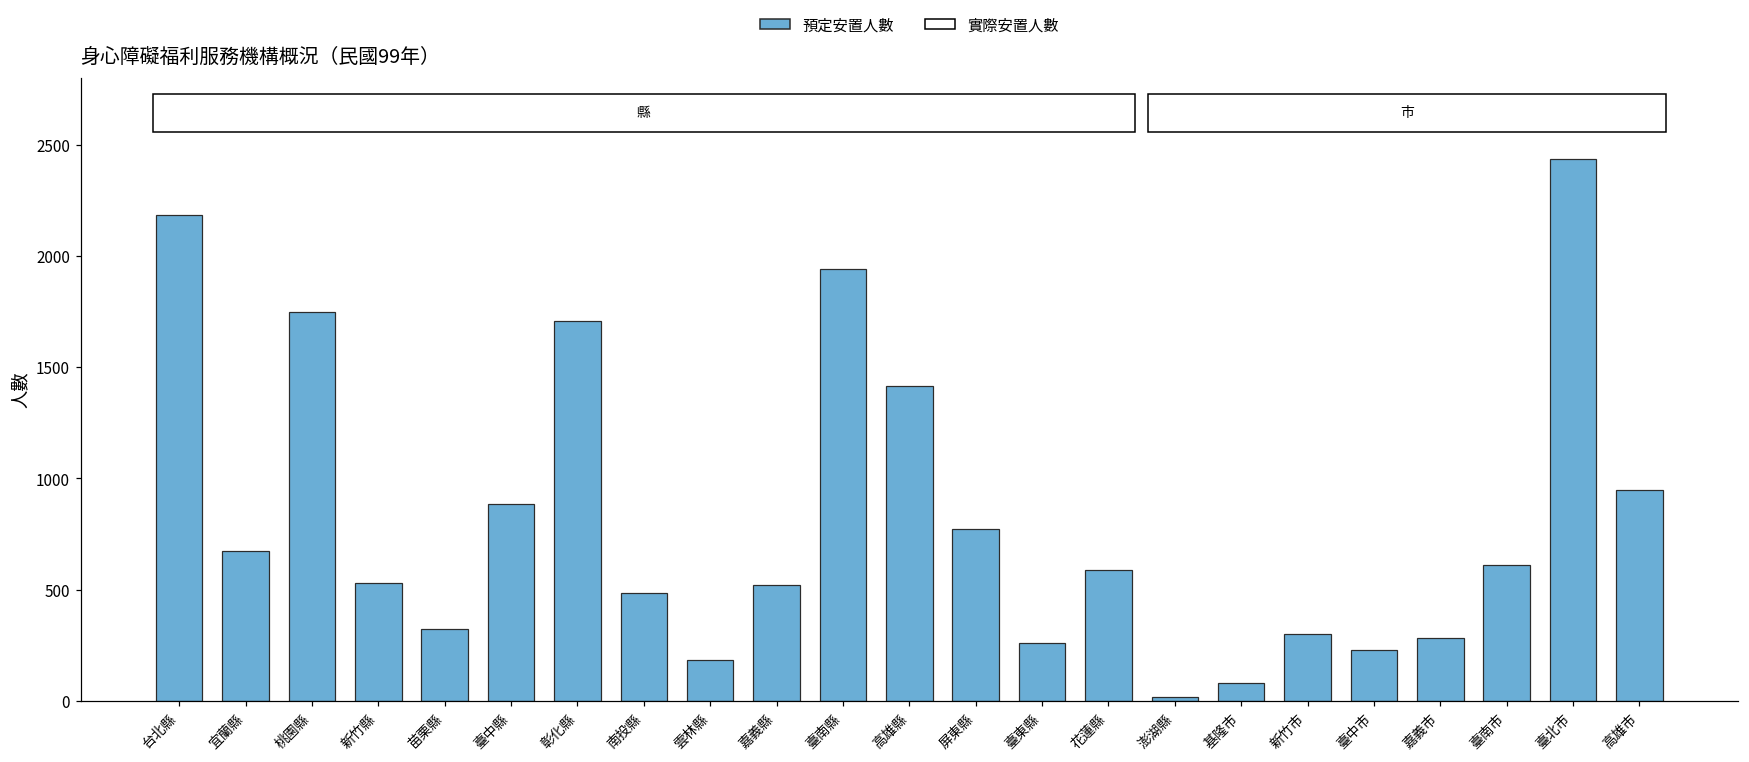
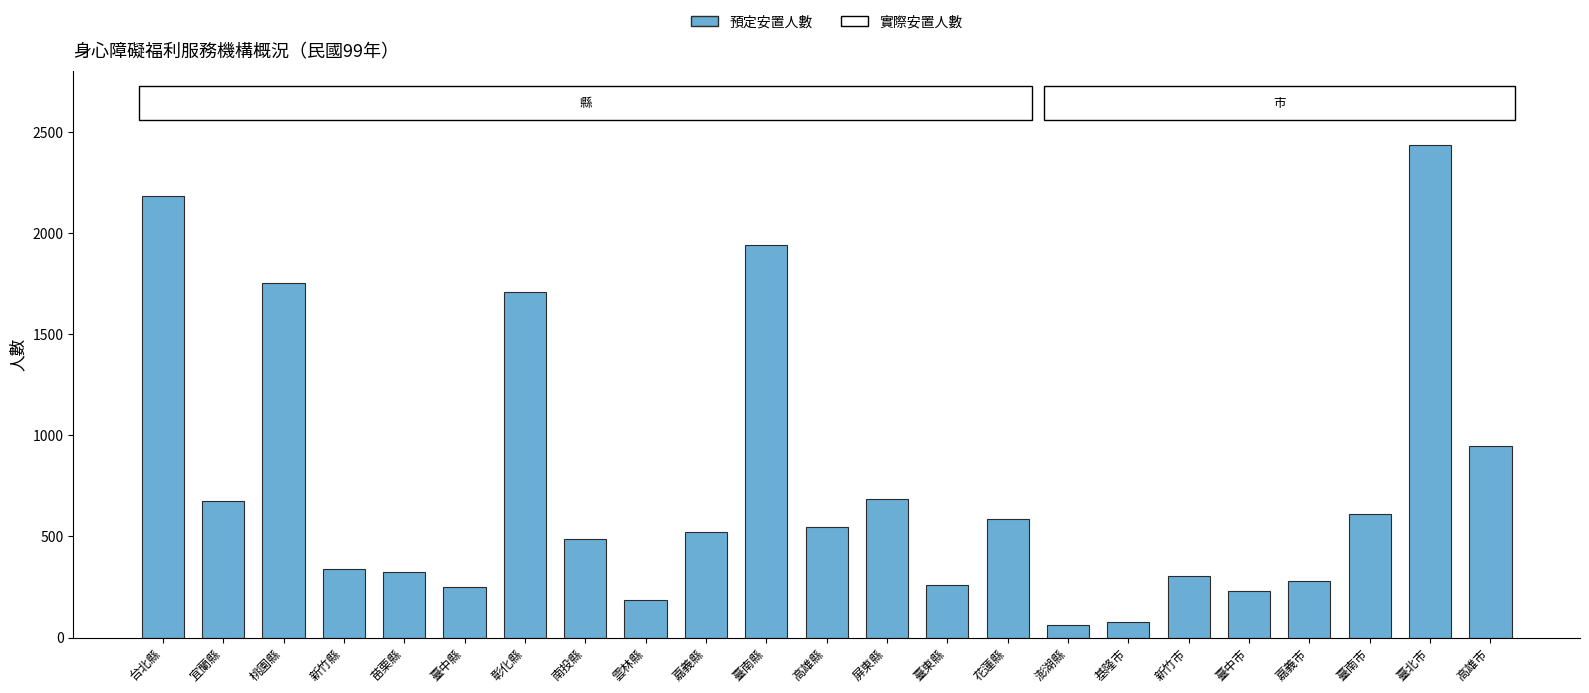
新竹縣: 530 -> 340
臺中縣: 880 -> 250
高雄縣: 1420 -> 540
屏東縣: 780 -> 690
澎湖縣: 20 -> 60
